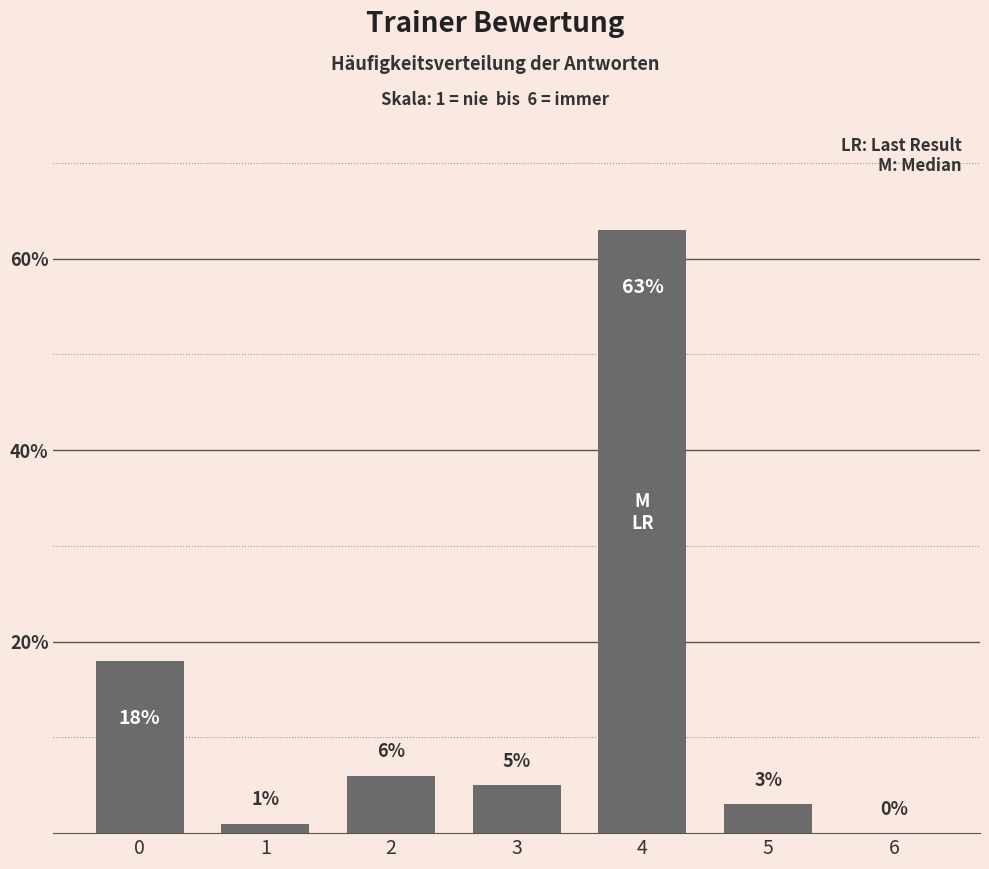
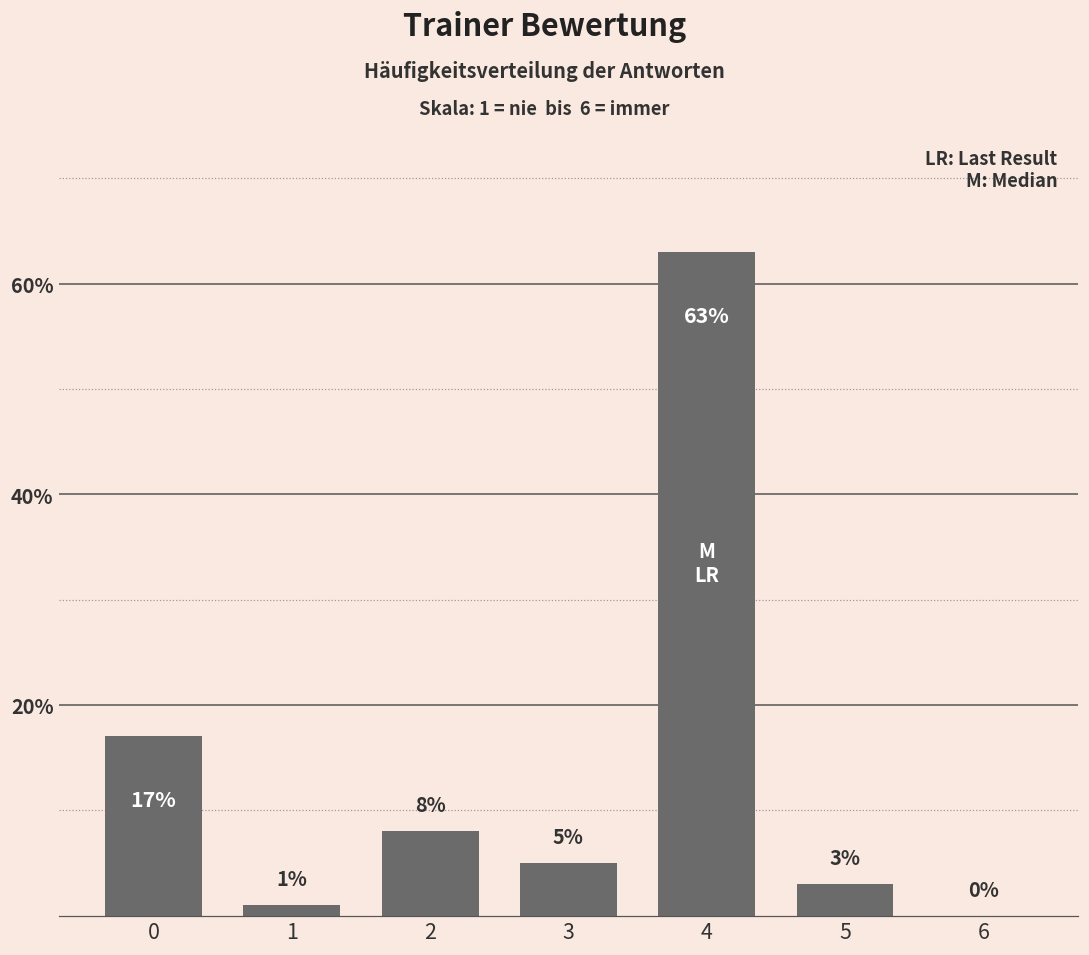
0: 18% -> 17%
2: 6% -> 8%
